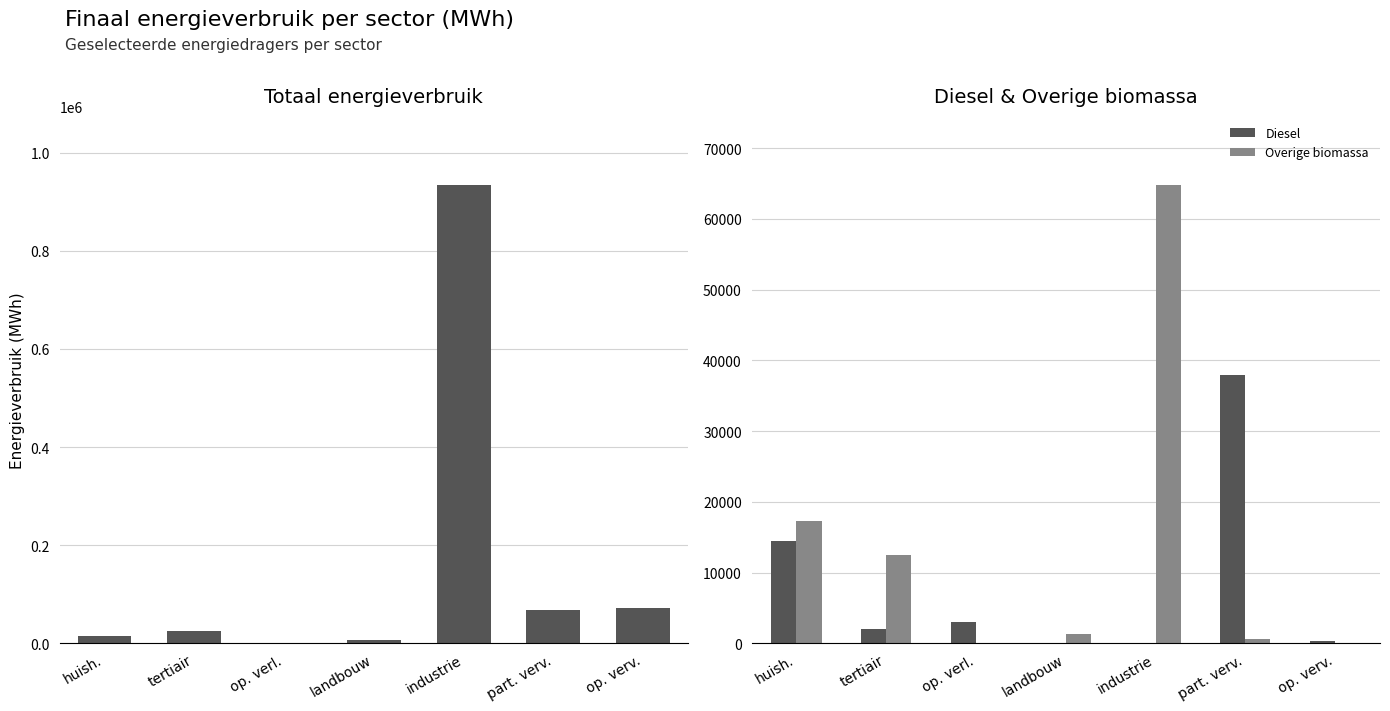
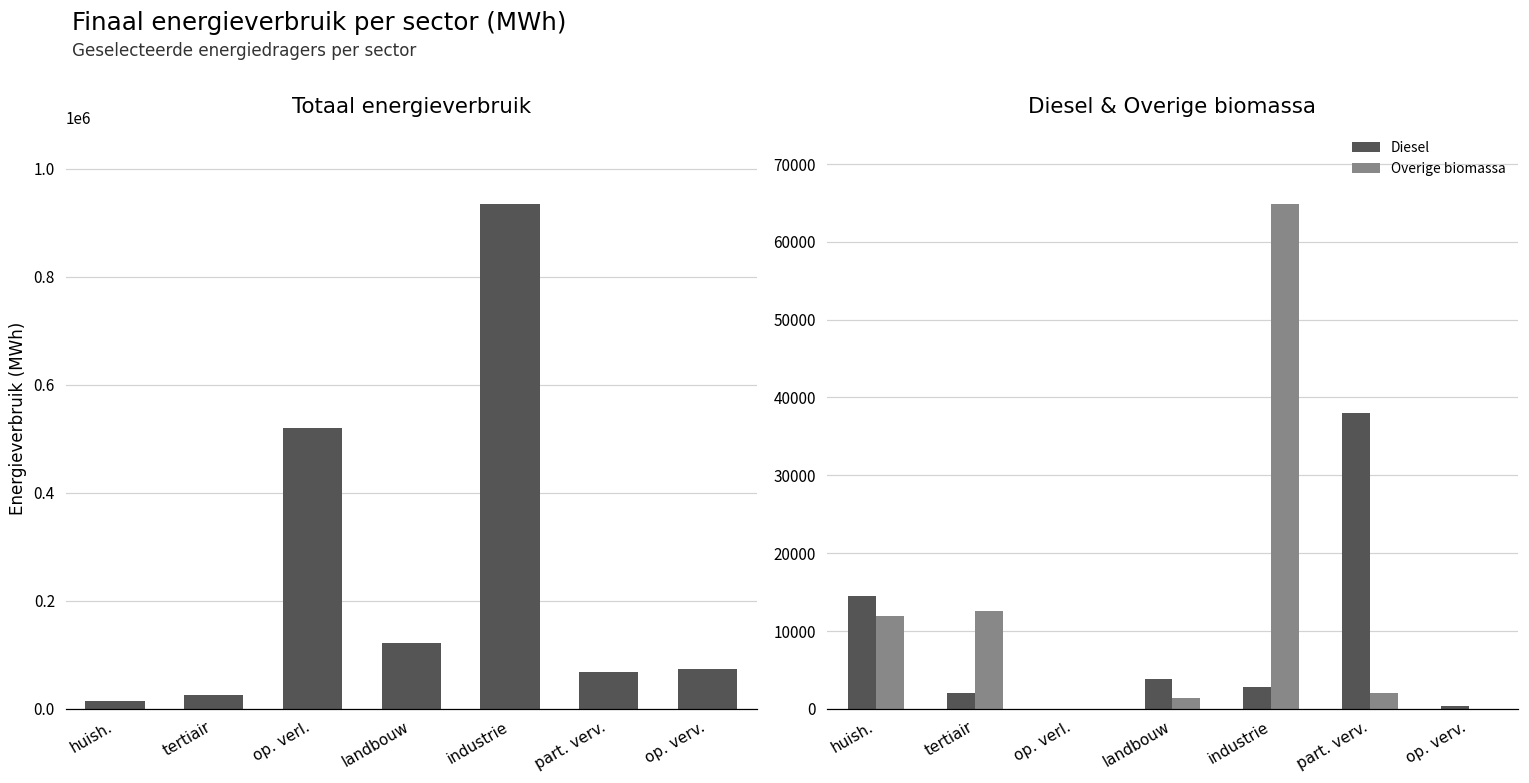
Totaal energieverbruik, op. verl.: 0 -> 520000
Totaal energieverbruik, landbouw: 10000 -> 120000
Diesel & Overige biomassa, Overige biomassa, huish.: 17000 -> 12000
Diesel & Overige biomassa, Diesel, op. verl.: 3000 -> 0
Diesel & Overige biomassa, Diesel, landbouw: 0 -> 4000
Diesel & Overige biomassa, Diesel, industrie: 0 -> 3000
Diesel & Overige biomassa, Overige biomassa, part. verv.: 1000 -> 2000
